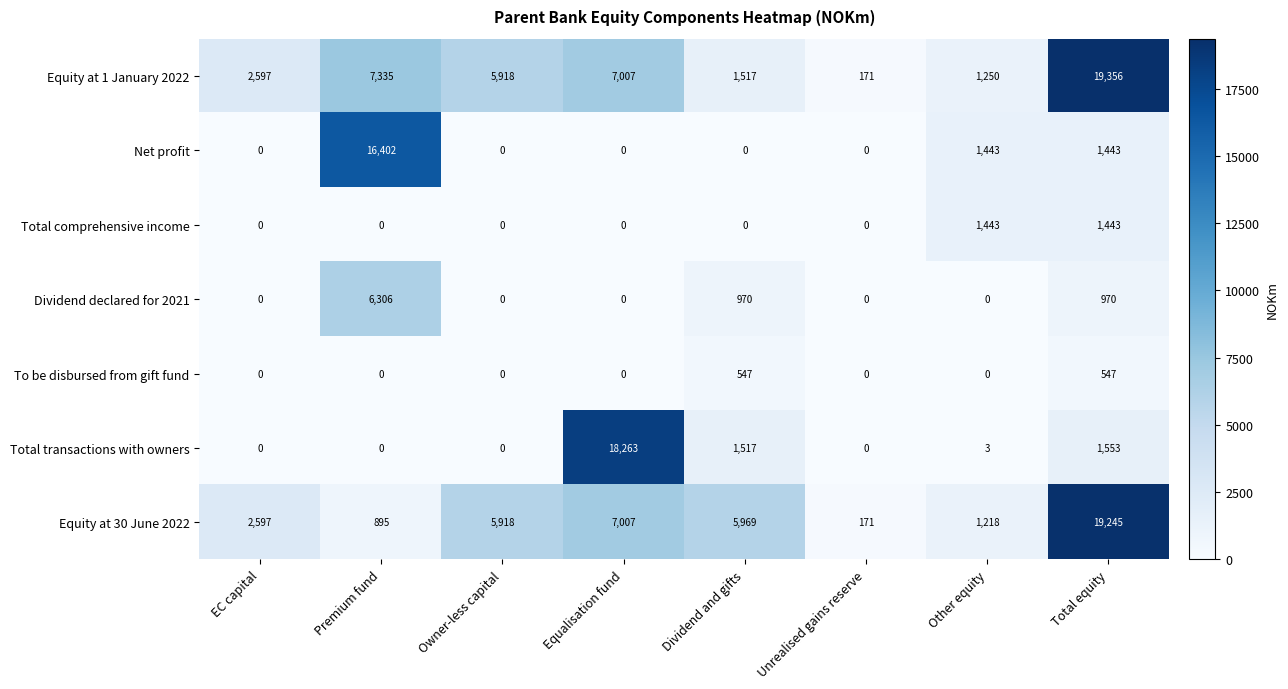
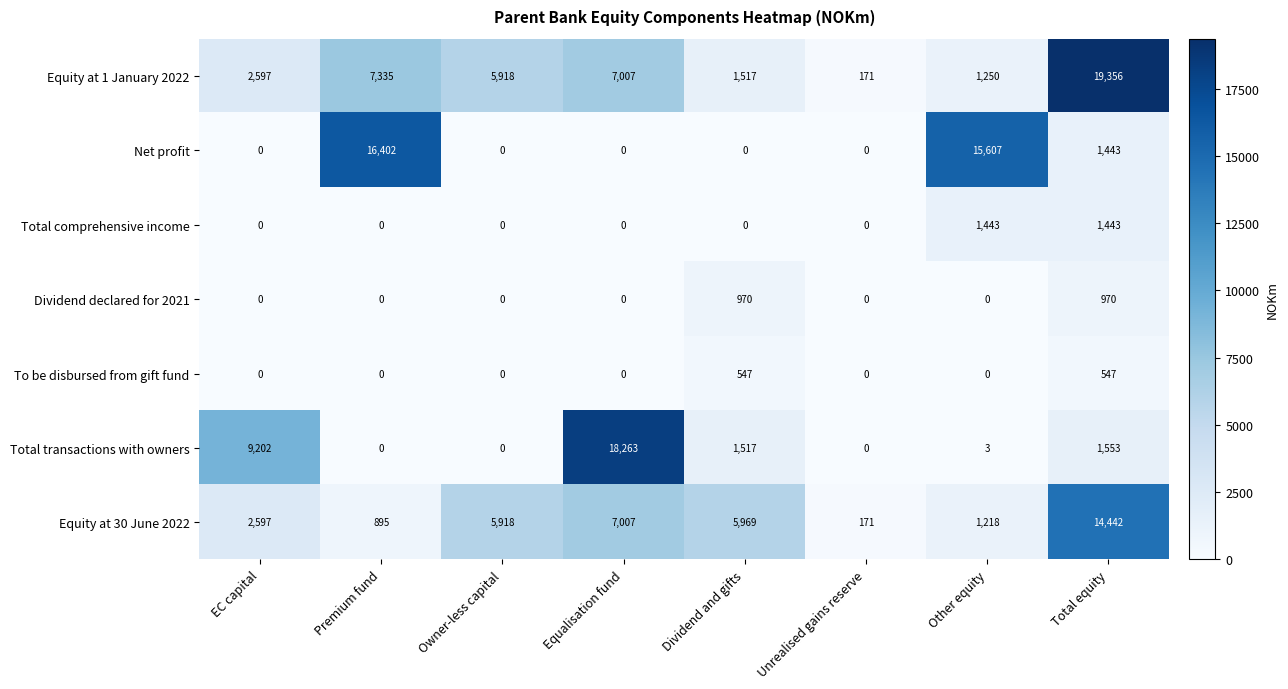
Net profit, Other equity: 1,443 -> 15,607
Dividend declared for 2021, Premium fund: 6,306 -> 0
Total transactions with owners, EC capital: 0 -> 9,202
Equity at 30 June 2022, Total equity: 19,245 -> 14,442
